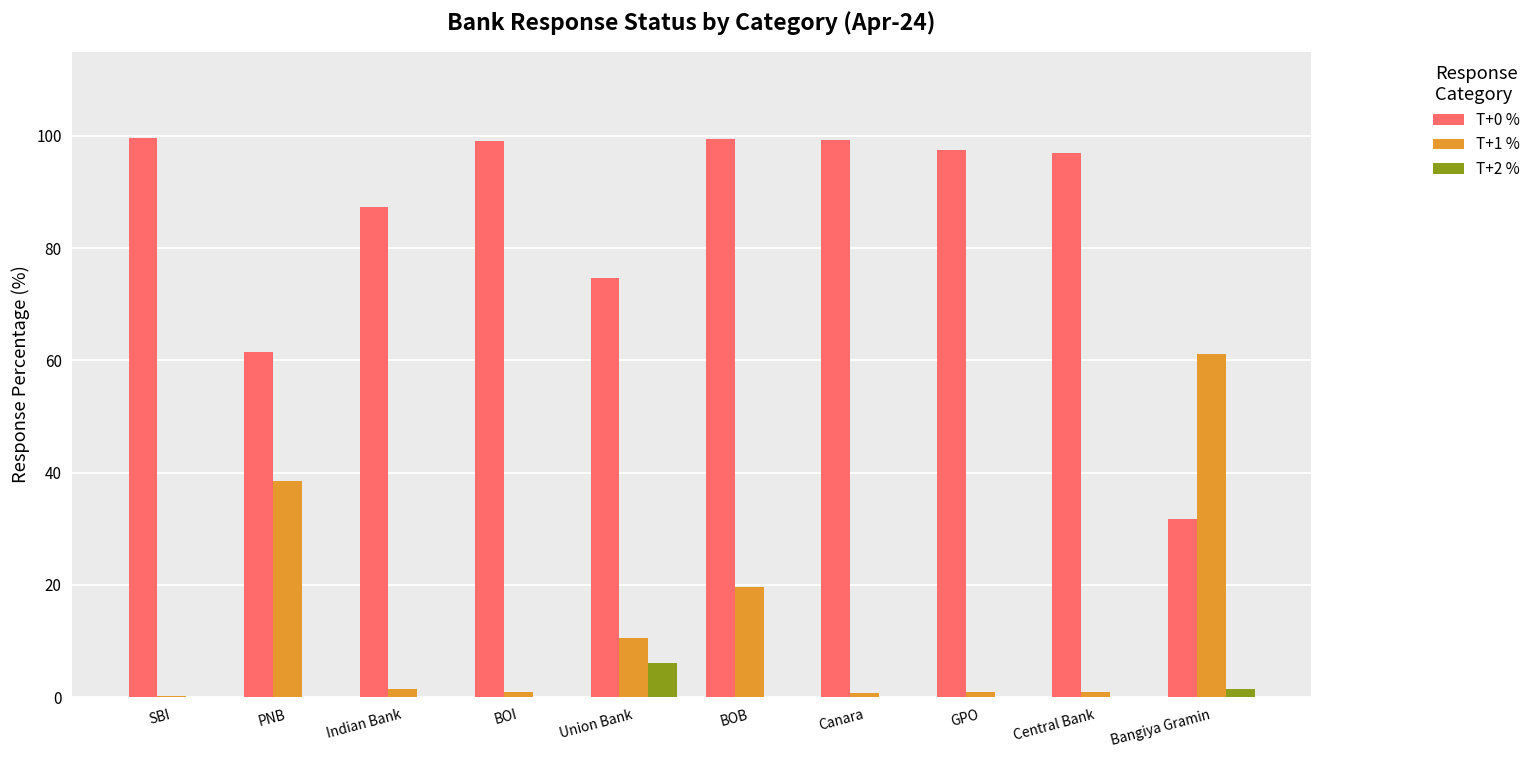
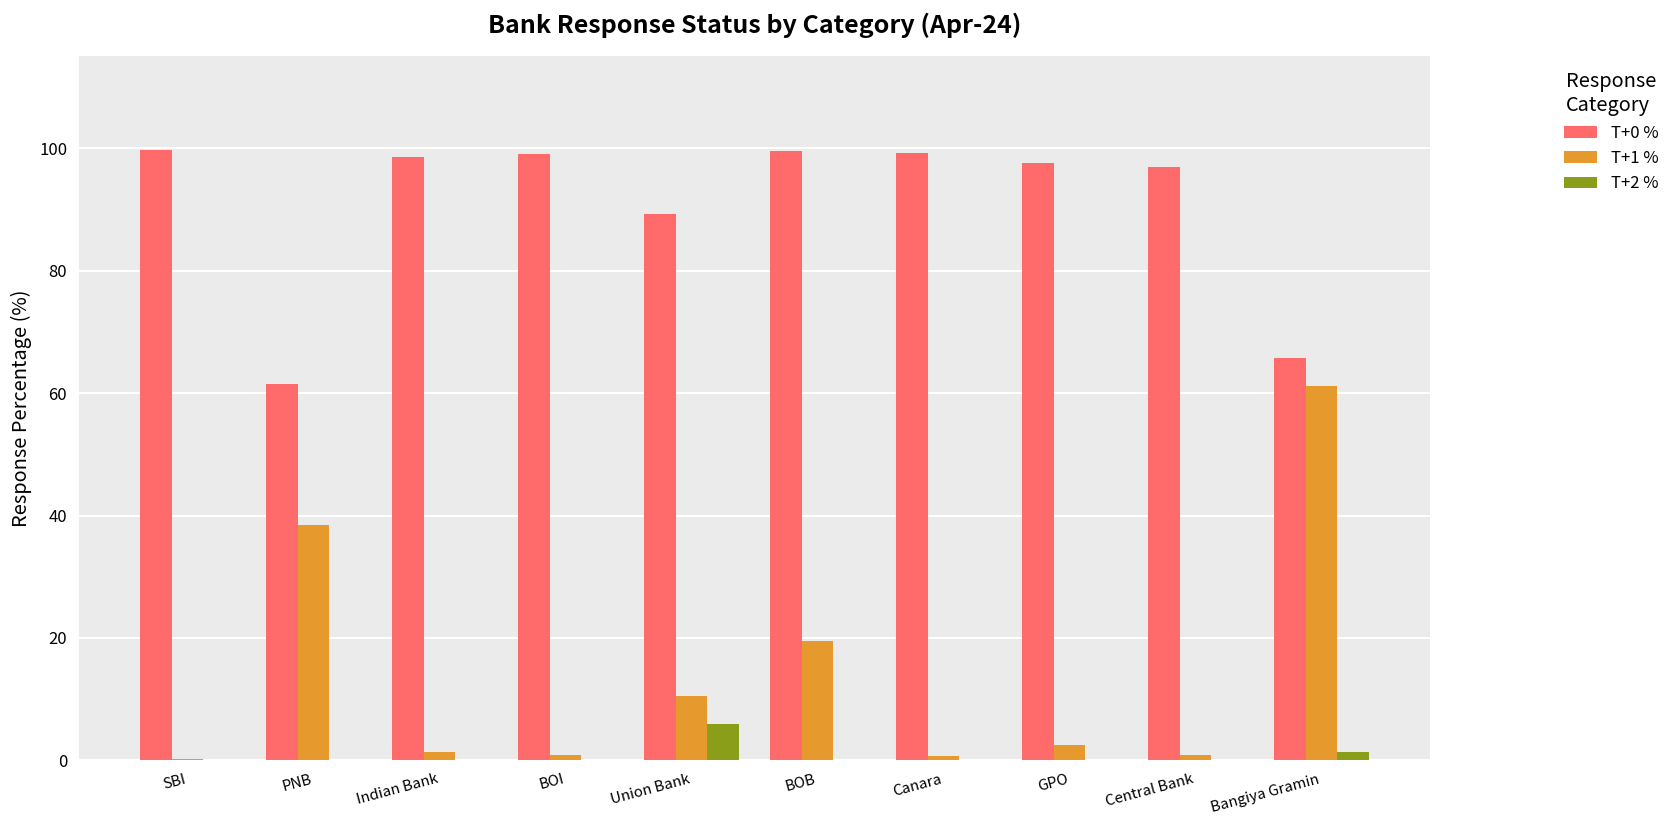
T+0 %, Indian Bank: 87 -> 99
T+0 %, Union Bank: 75 -> 89
T+1 %, GPO: 1 -> 2
T+0 %, Bangiya Gramin: 32 -> 66
